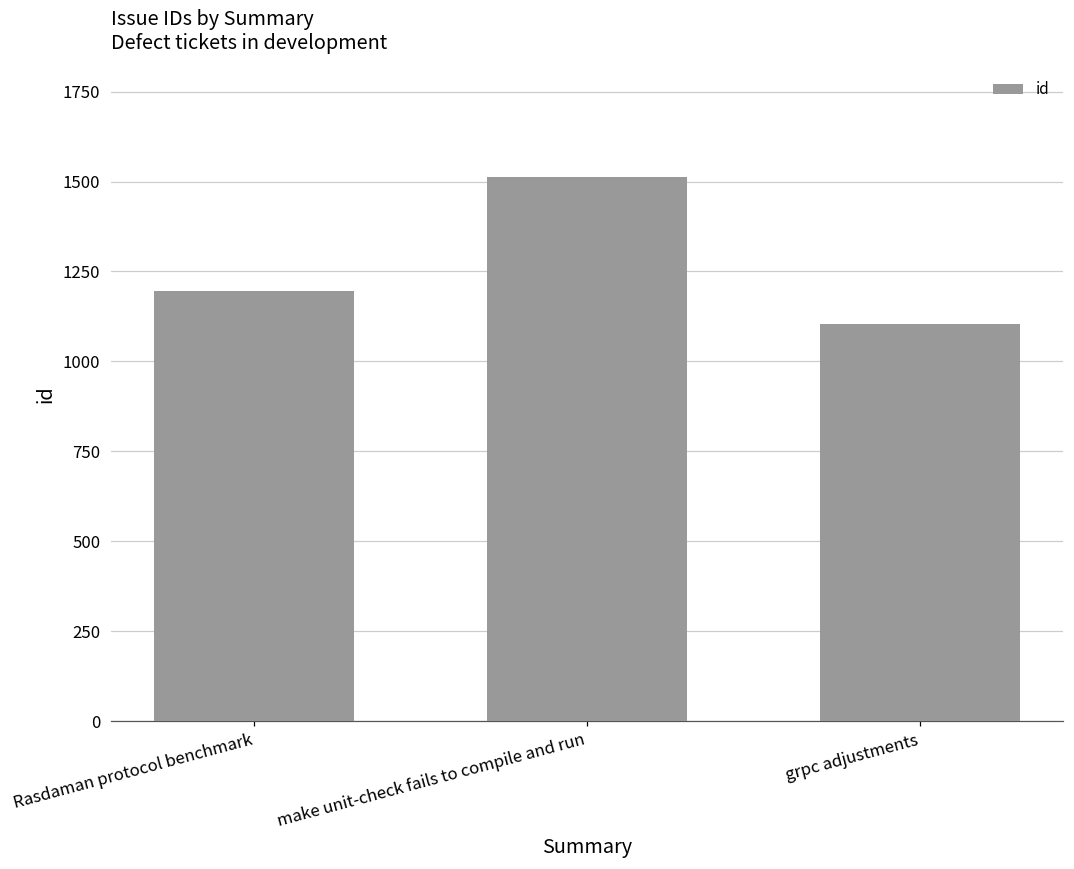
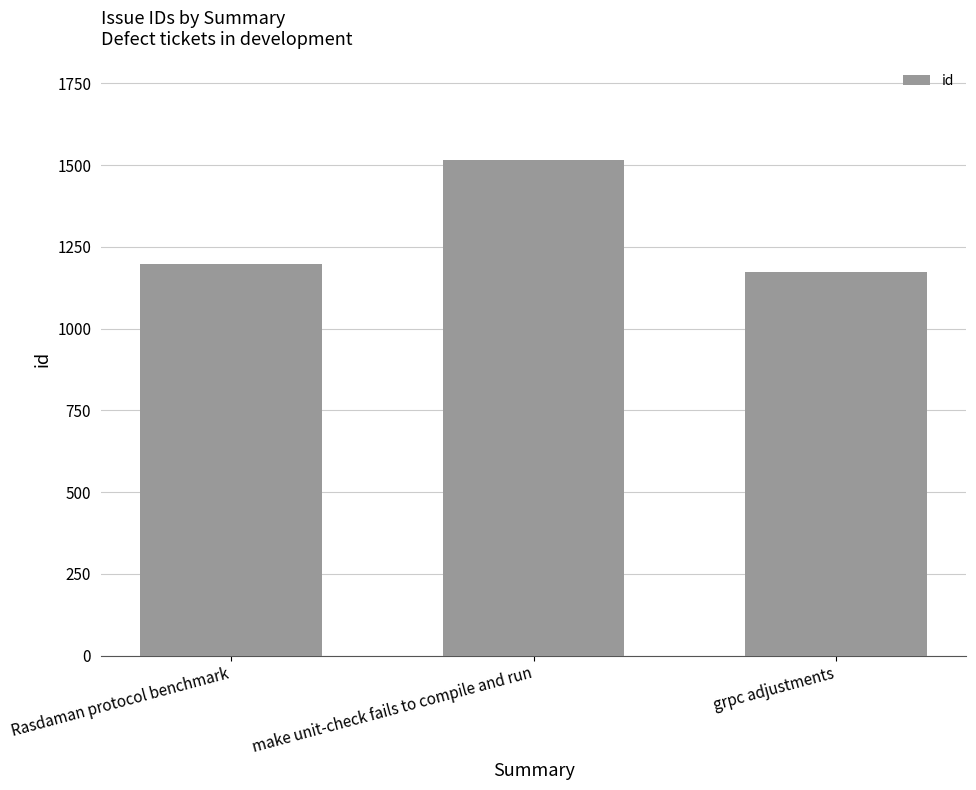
grpc adjustments: 1110 -> 1170
